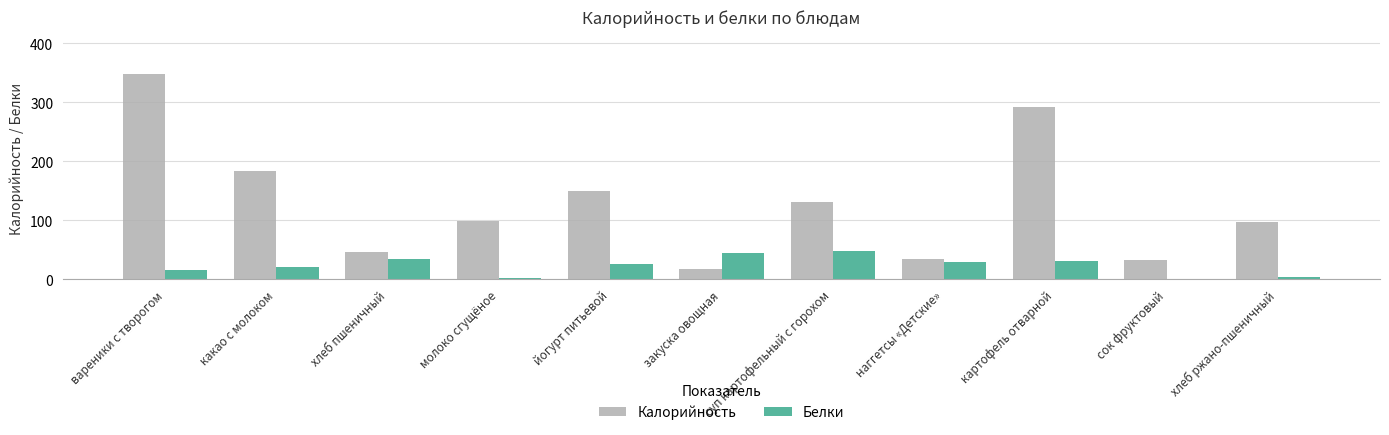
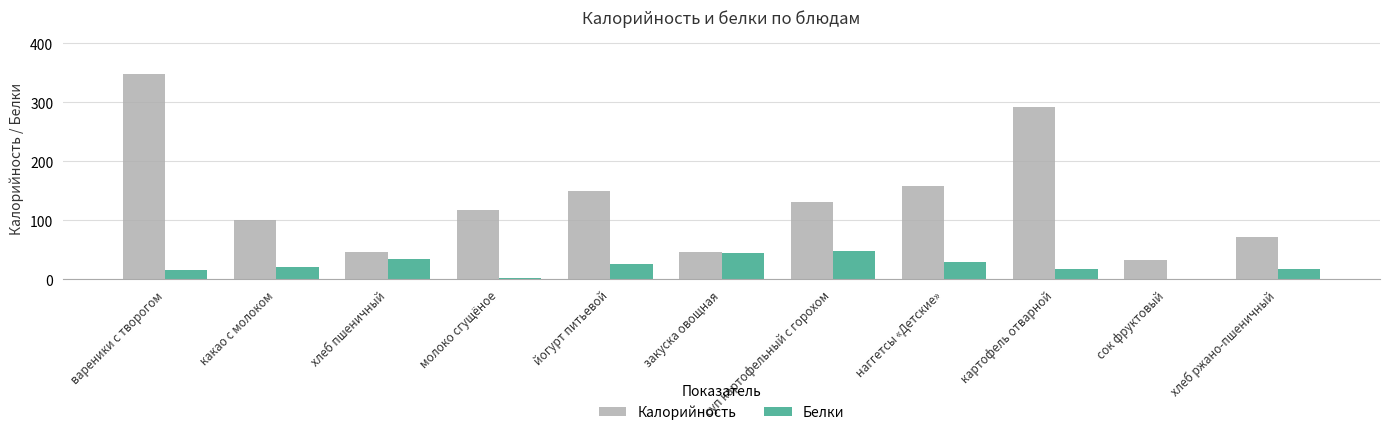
Калорийность, какао с молоком: 180 -> 100
Калорийность, молоко сгущёное: 100 -> 120
Калорийность, закуска овощная: 20 -> 50
Калорийность, наггетсы «Детские»: 30 -> 160
Белки, картофель отварной: 30 -> 20
Калорийность, хлеб ржано-пшеничный: 100 -> 70
Белки, хлеб ржано-пшеничный: 0 -> 20
